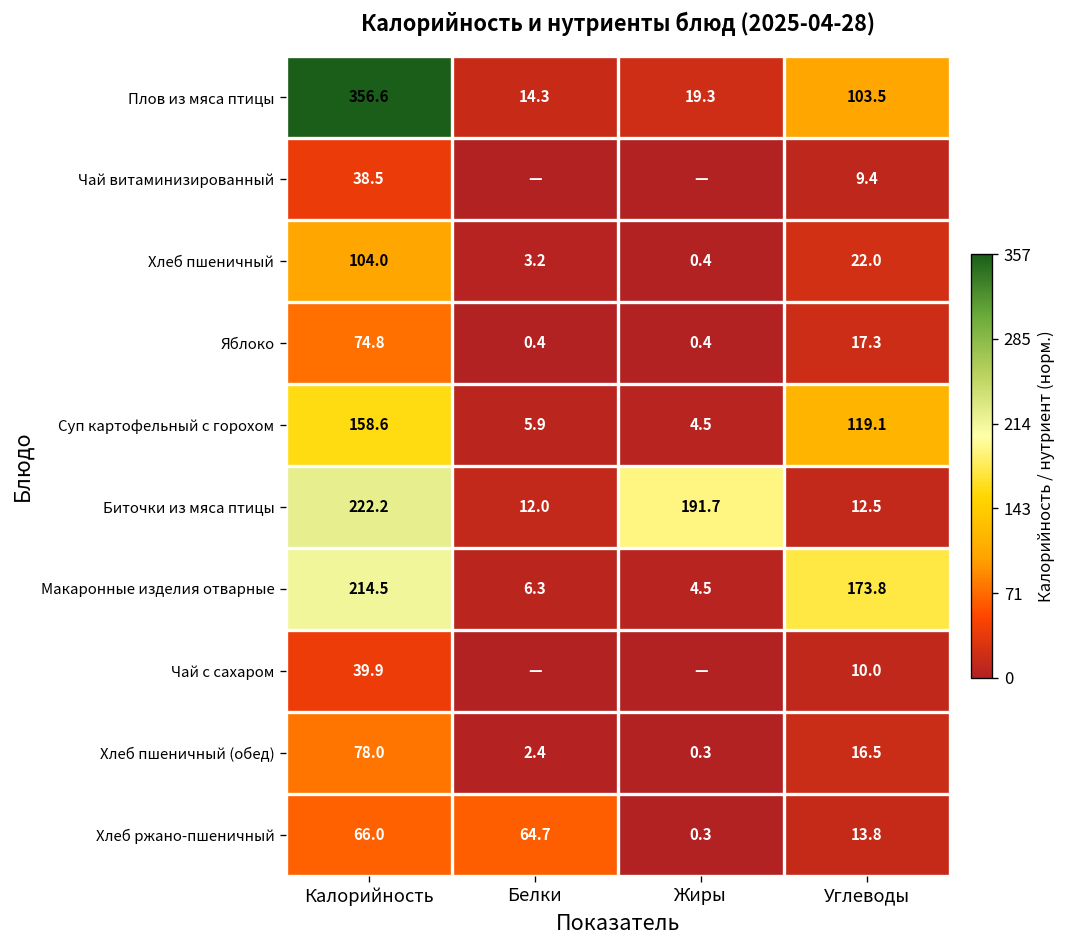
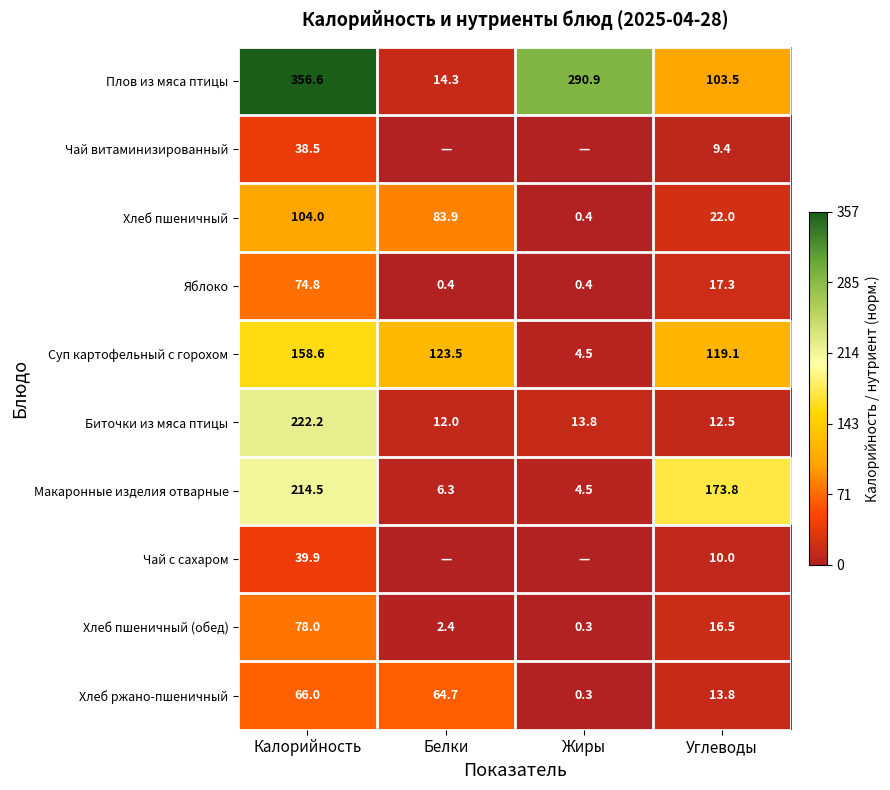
Плов из мяса птицы, Жиры: 19.3 -> 290.9
Хлеб пшеничный, Белки: 3.2 -> 83.9
Суп картофельный с горохом, Белки: 5.9 -> 123.5
Биточки из мяса птицы, Жиры: 191.7 -> 13.8
